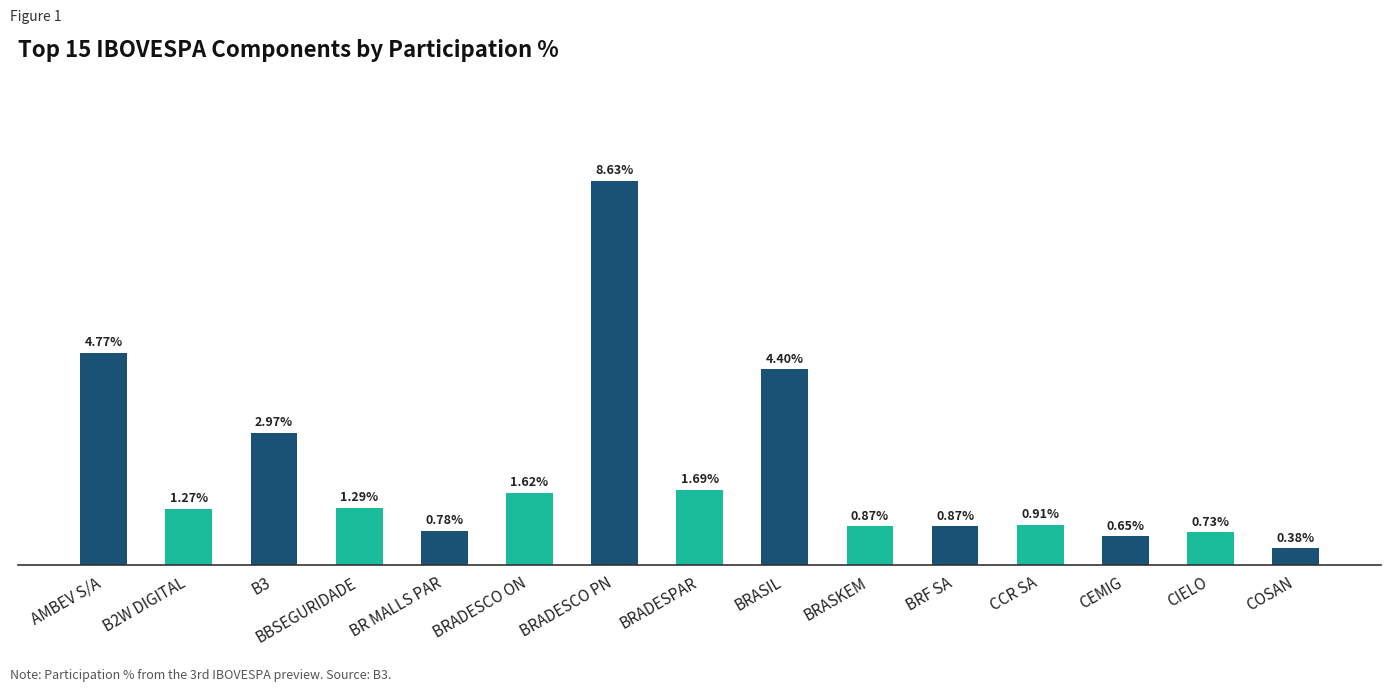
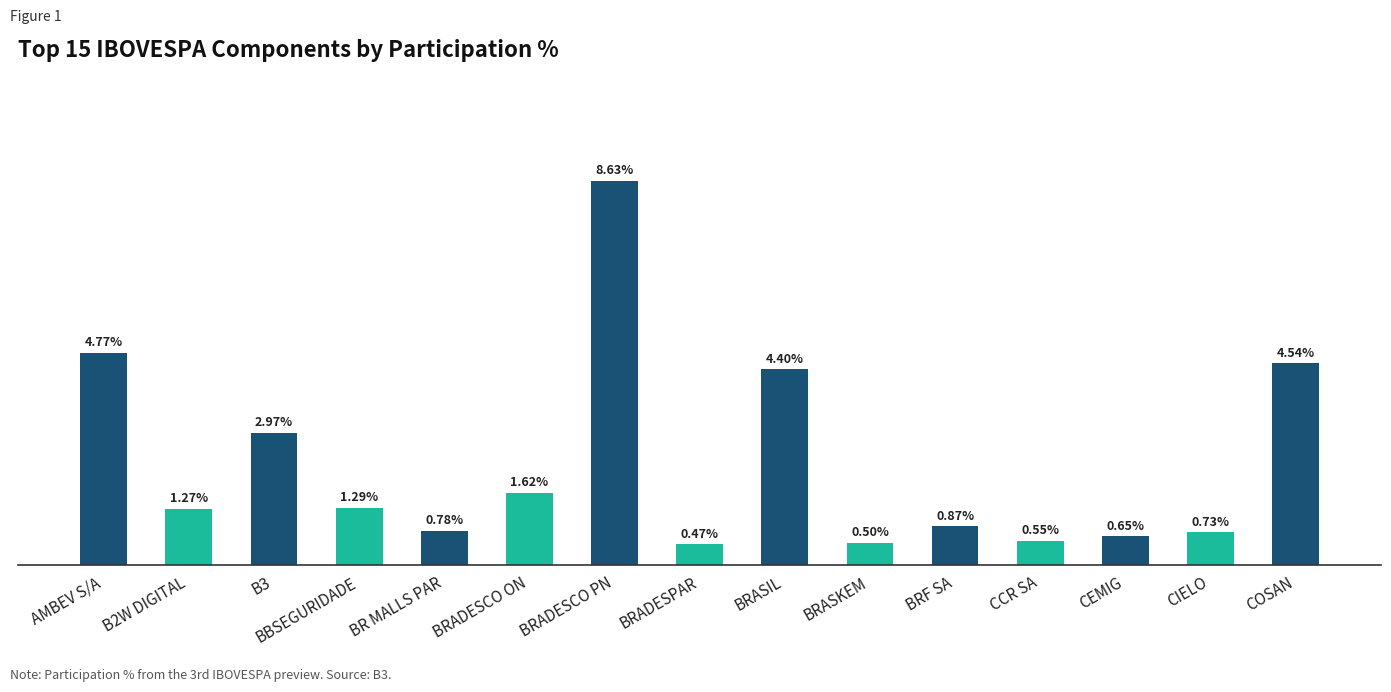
BRADESPAR: 1.69% -> 0.47%
BRASKEM: 0.87% -> 0.50%
CCR SA: 0.91% -> 0.55%
COSAN: 0.38% -> 4.54%
